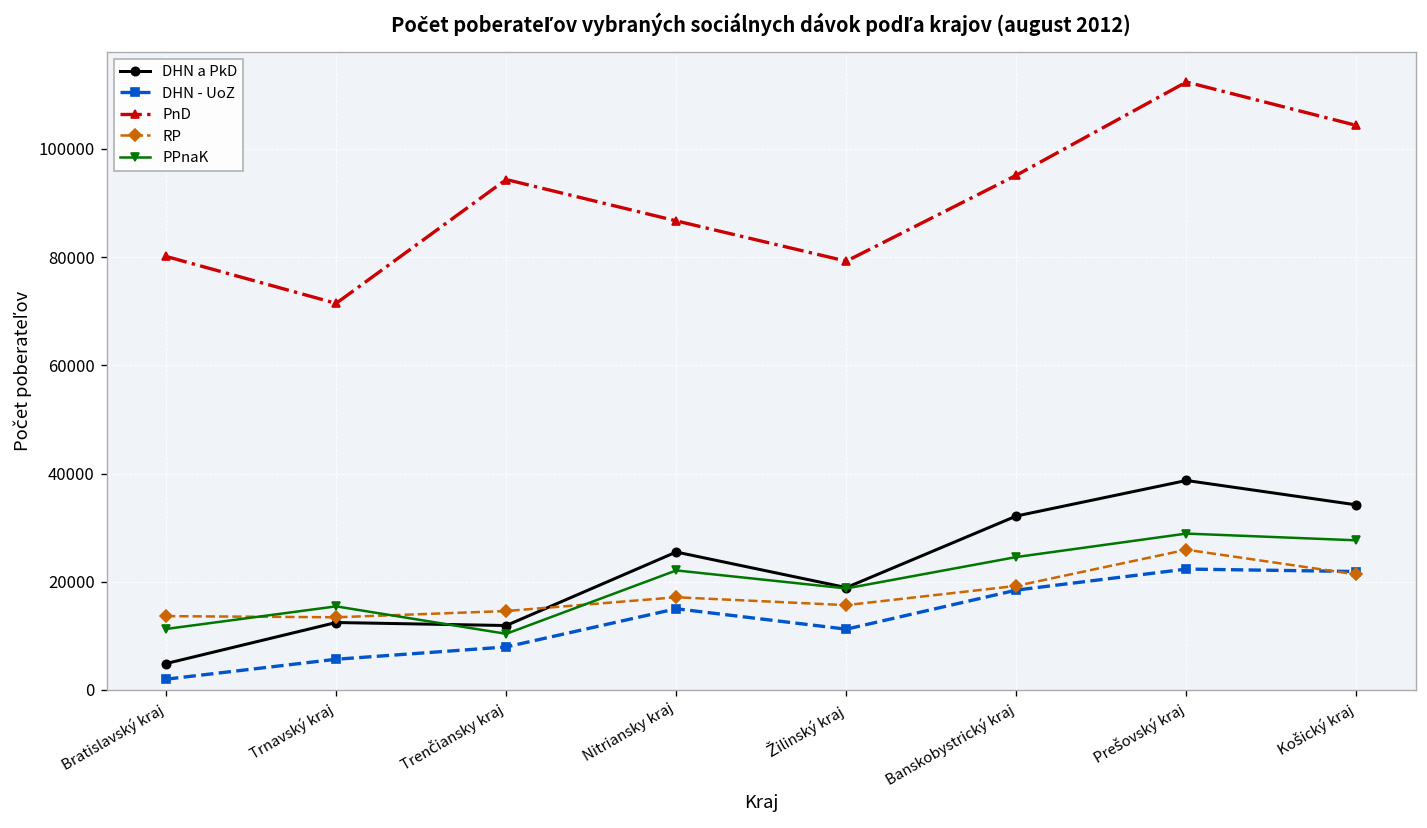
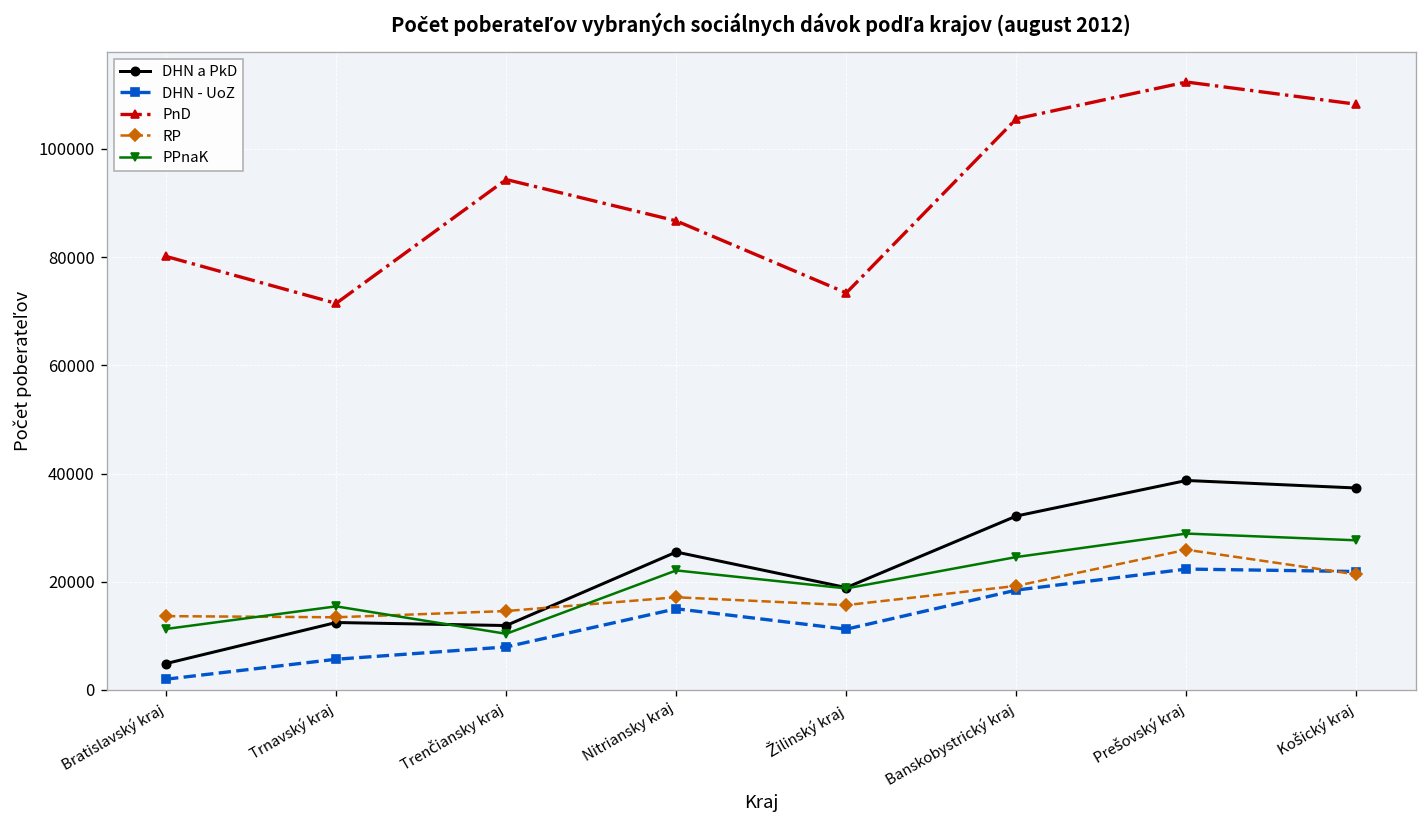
PnD, Žilinský kraj: 79000 -> 73000
PnD, Banskobystrický kraj: 95000 -> 106000
DHN a PkD, Košický kraj: 34000 -> 37000
PnD, Košický kraj: 104000 -> 108000
